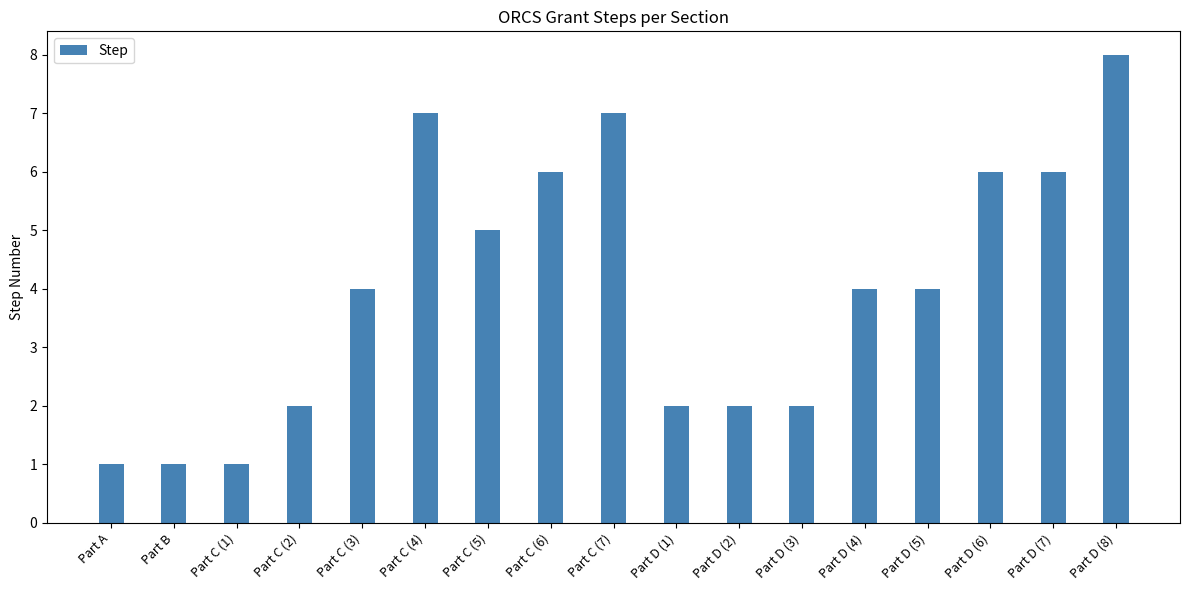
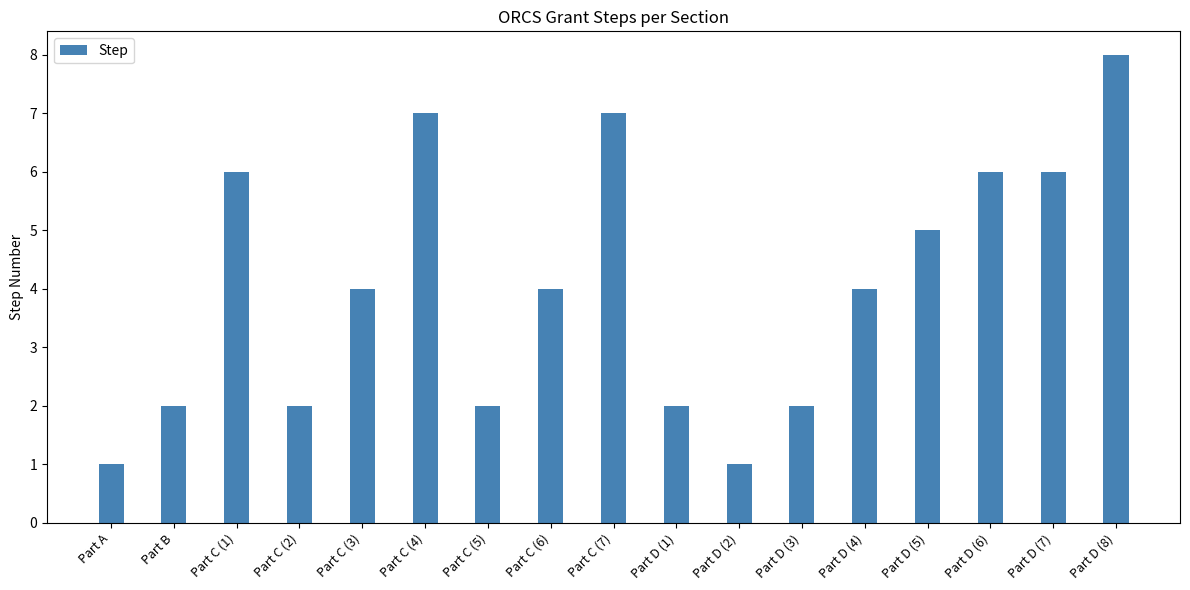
Part B: 1 -> 2
Part C (1): 1 -> 6
Part C (5): 5 -> 2
Part C (6): 6 -> 4
Part D (2): 2 -> 1
Part D (5): 4 -> 5
